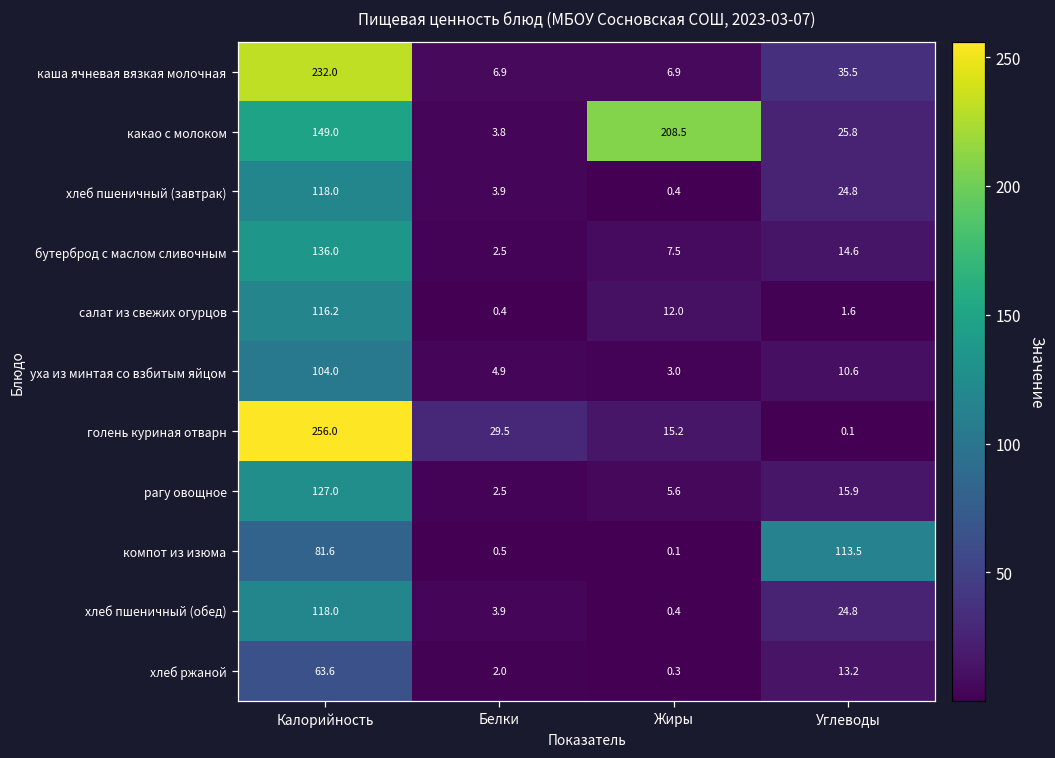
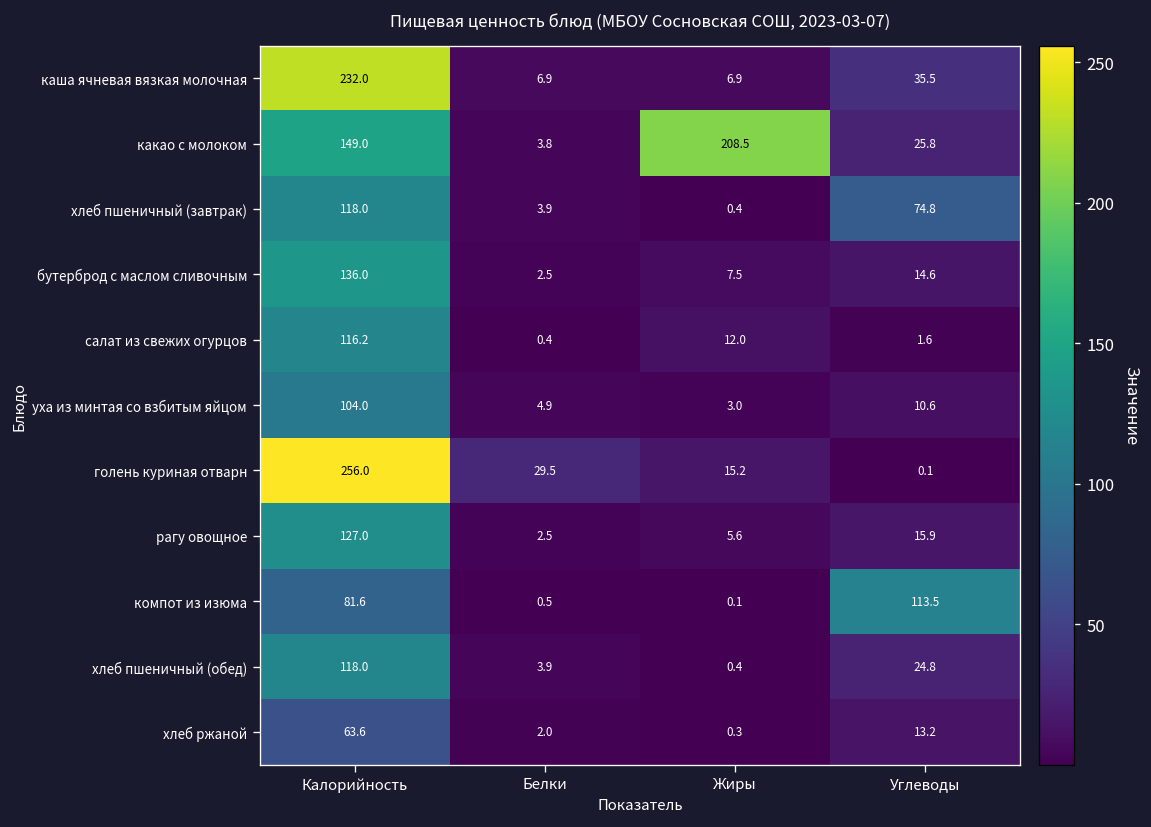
хлеб пшеничный (завтрак), Углеводы: 24.8 -> 74.8
